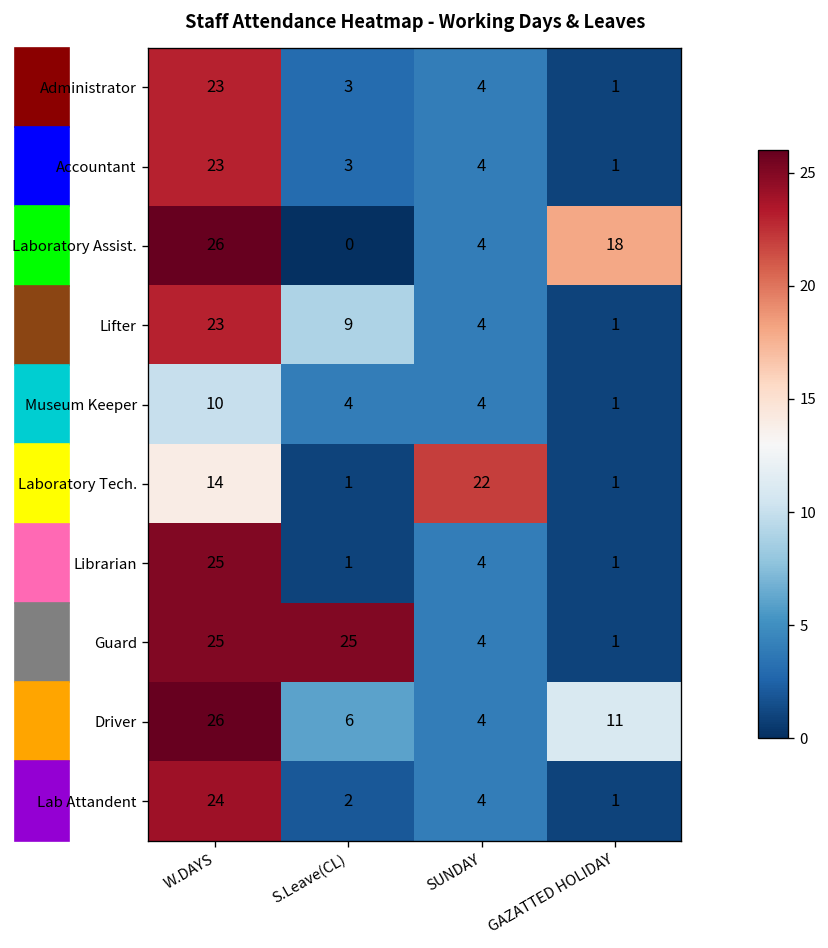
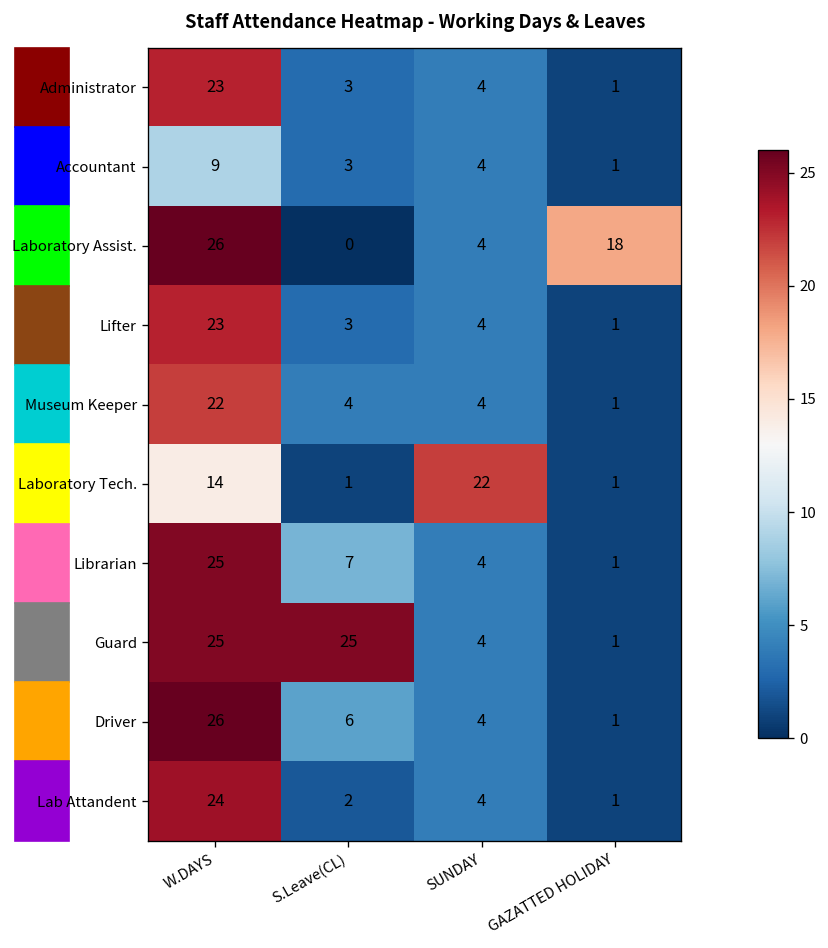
Accountant, W.DAYS: 23 -> 9
Lifter, S.Leave(CL): 9 -> 3
Museum Keeper, W.DAYS: 10 -> 22
Librarian, S.Leave(CL): 1 -> 7
Driver, GAZATTED HOLIDAY: 11 -> 1
